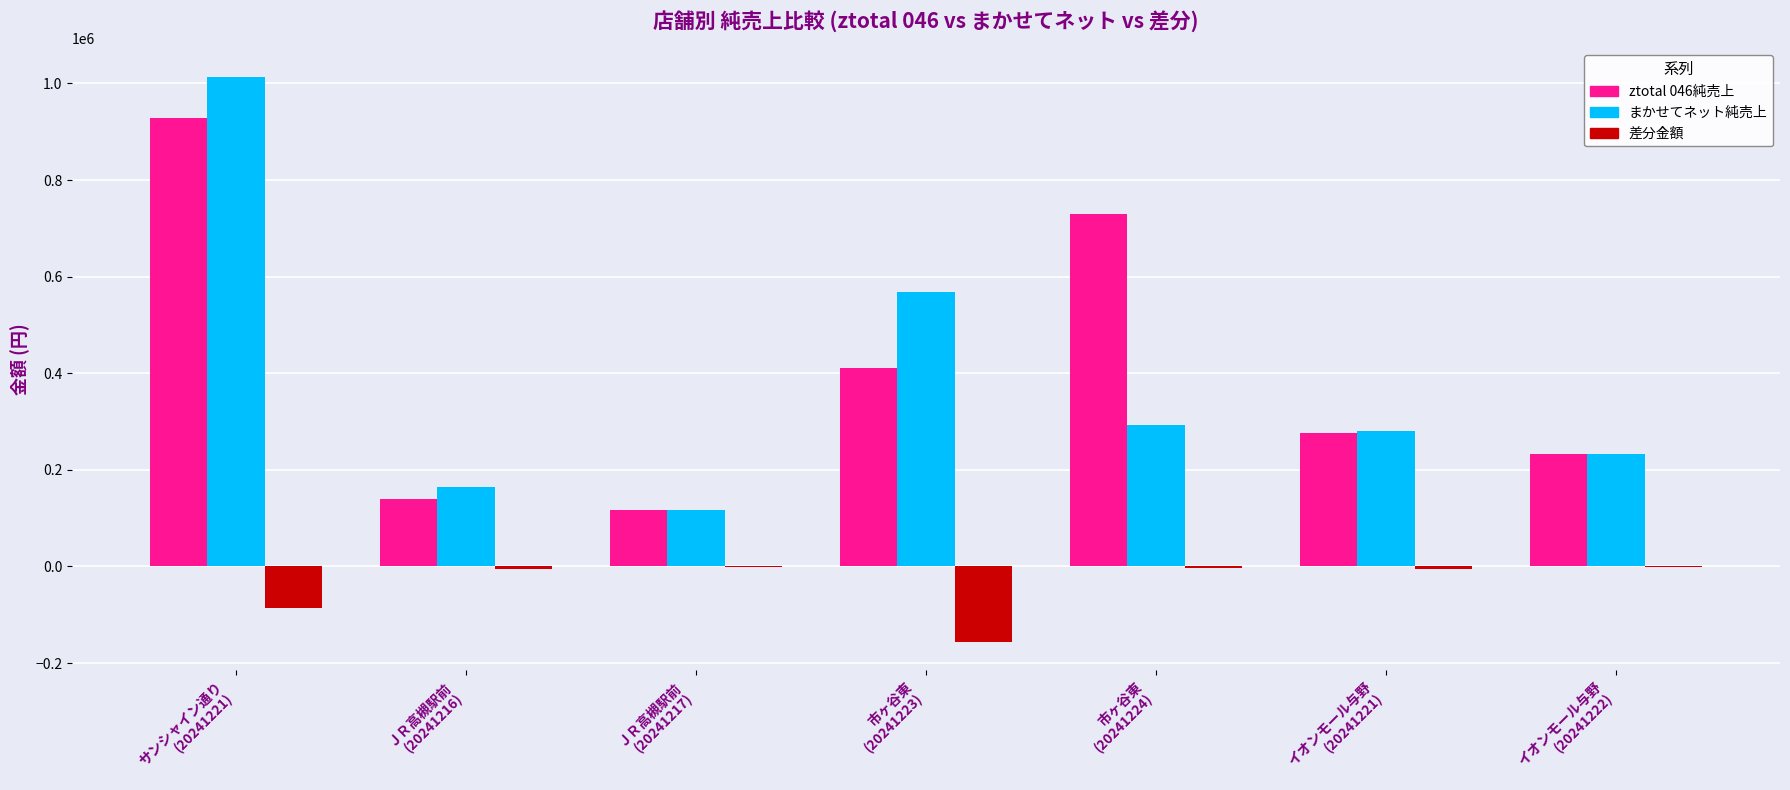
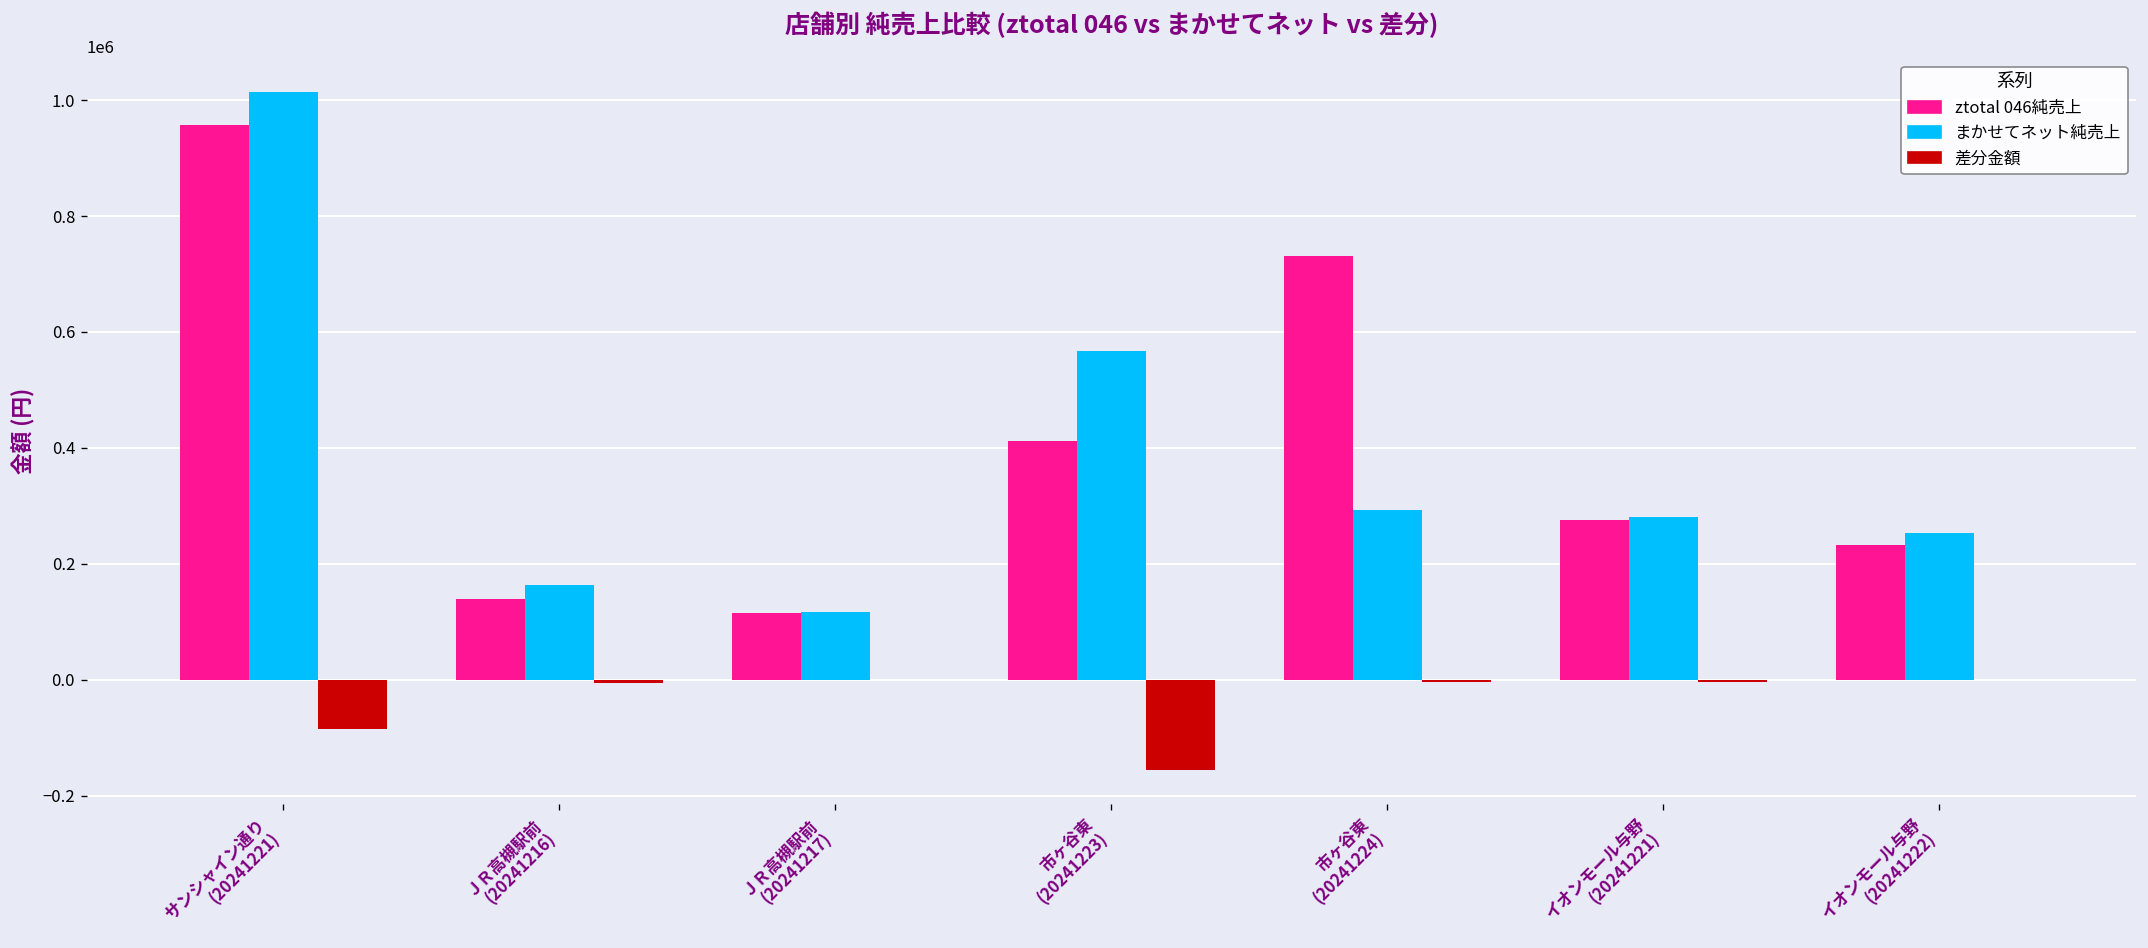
ztotal 046純売上, サンシャイン通り (20241221): 930000 -> 960000
まかせてネット純売上, イオンモール与野 (20241222): 230000 -> 250000
